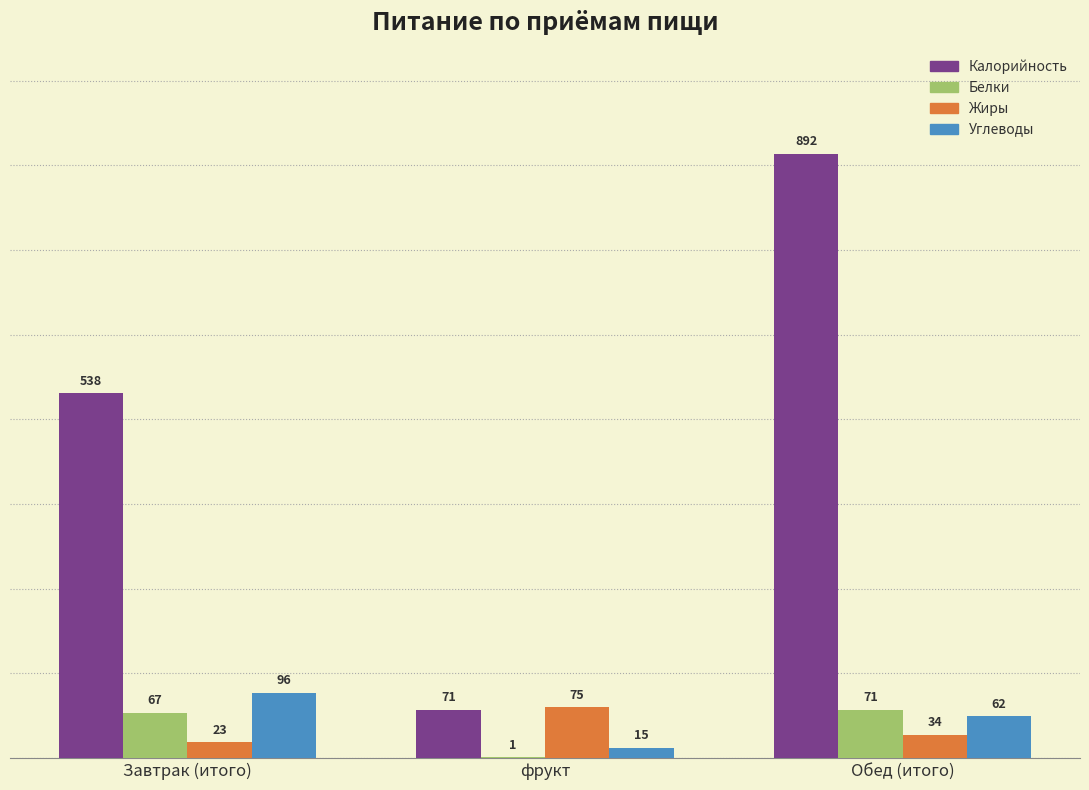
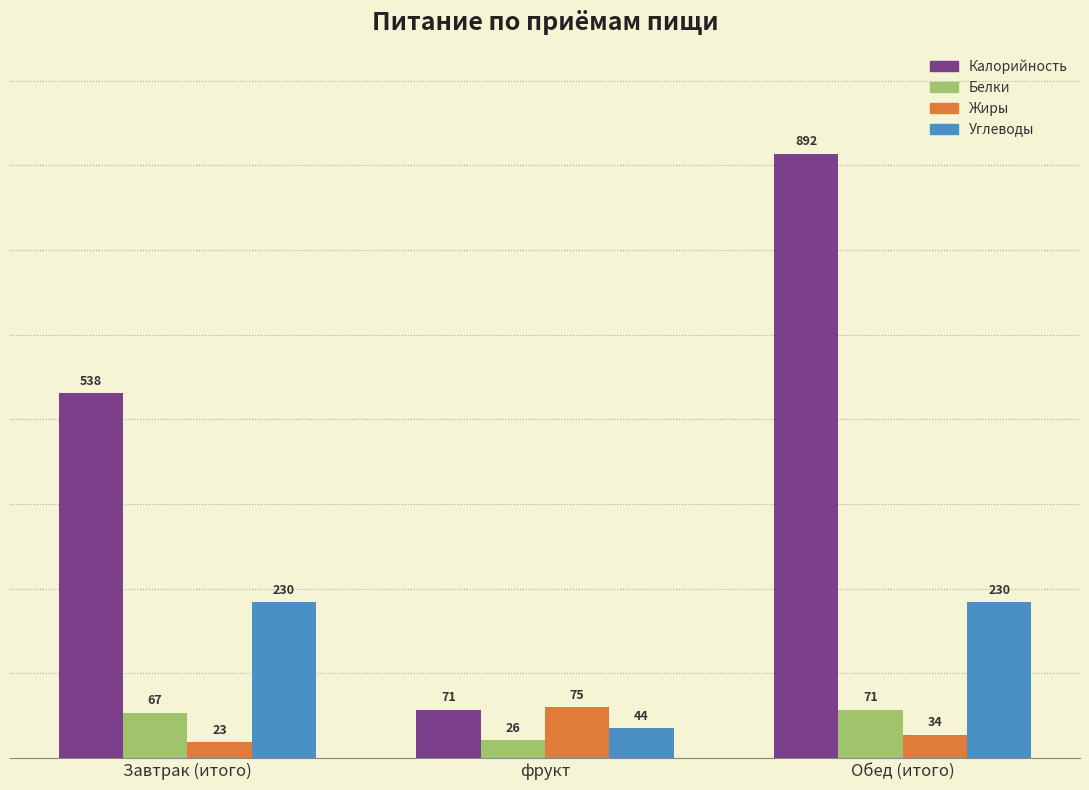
Углеводы, Завтрак (итого): 96 -> 230
Белки, фрукт: 1 -> 26
Углеводы, фрукт: 15 -> 44
Углеводы, Обед (итого): 62 -> 230
